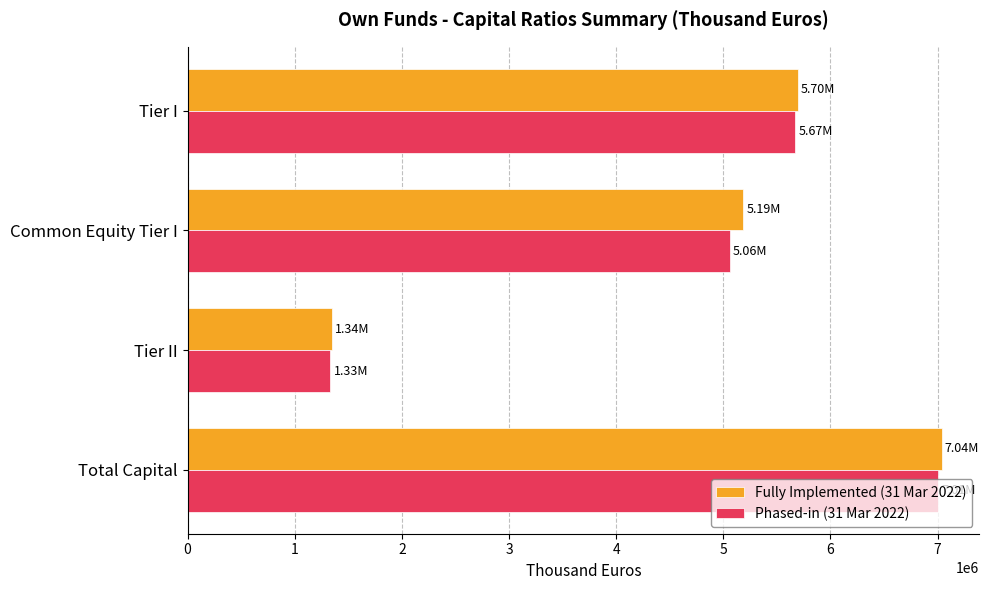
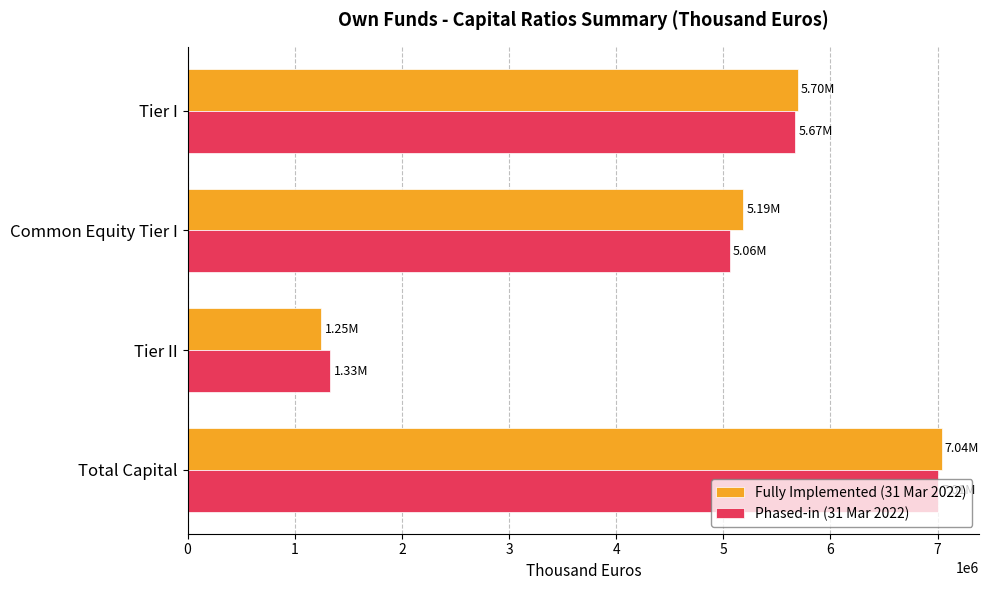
Fully Implemented (31 Mar 2022), Tier II: 1.34M -> 1.25M
